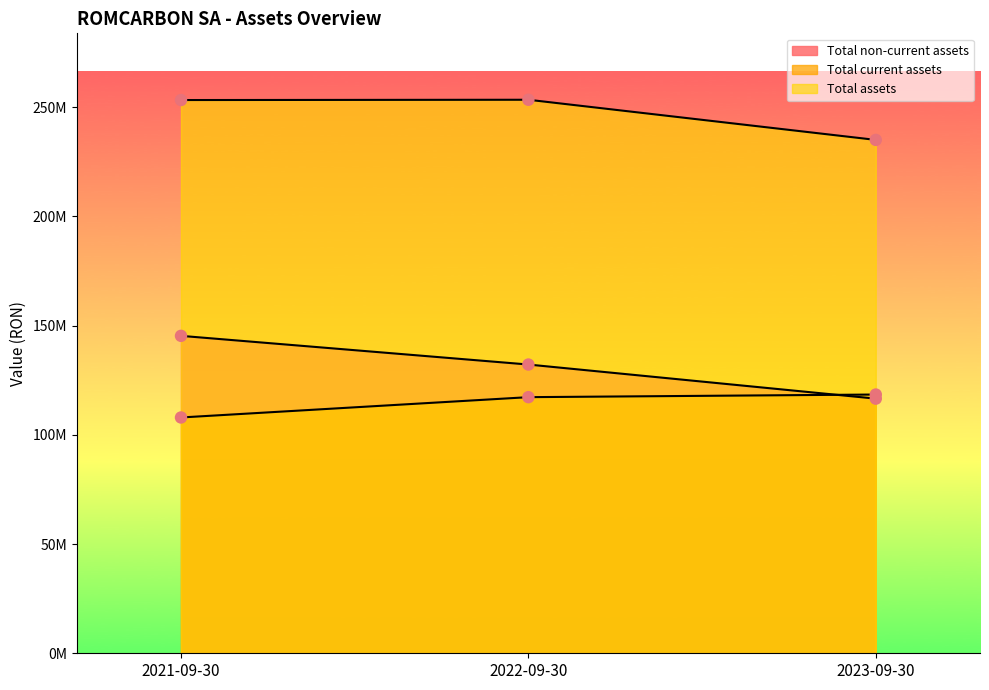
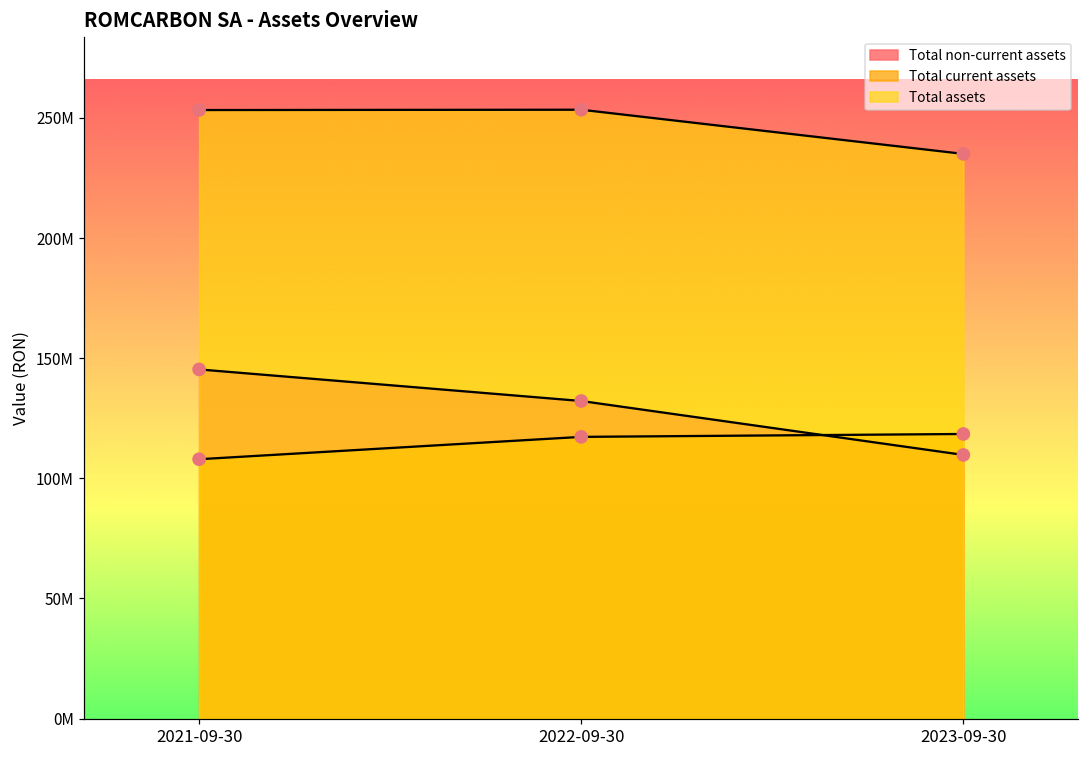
Total non-current assets, 2023-09-30: 117000000 -> 110000000
